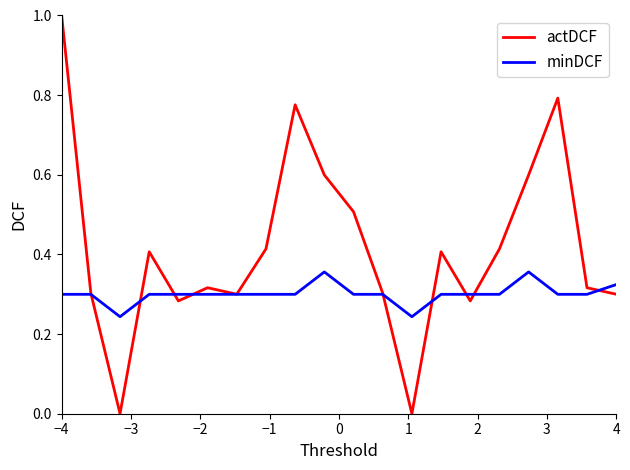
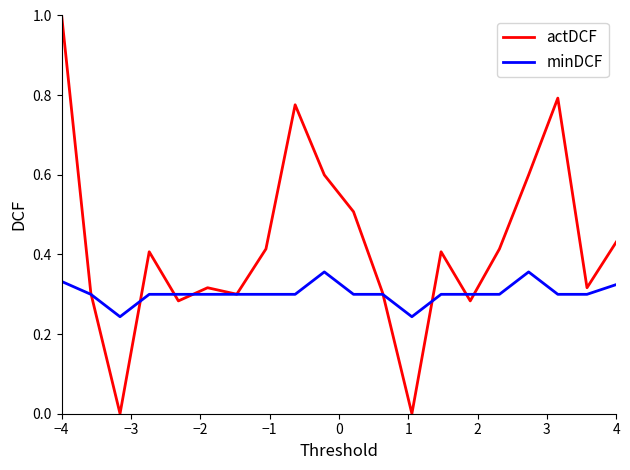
minDCF, −4: 0.30 -> 0.33
actDCF, 4: 0.30 -> 0.43
